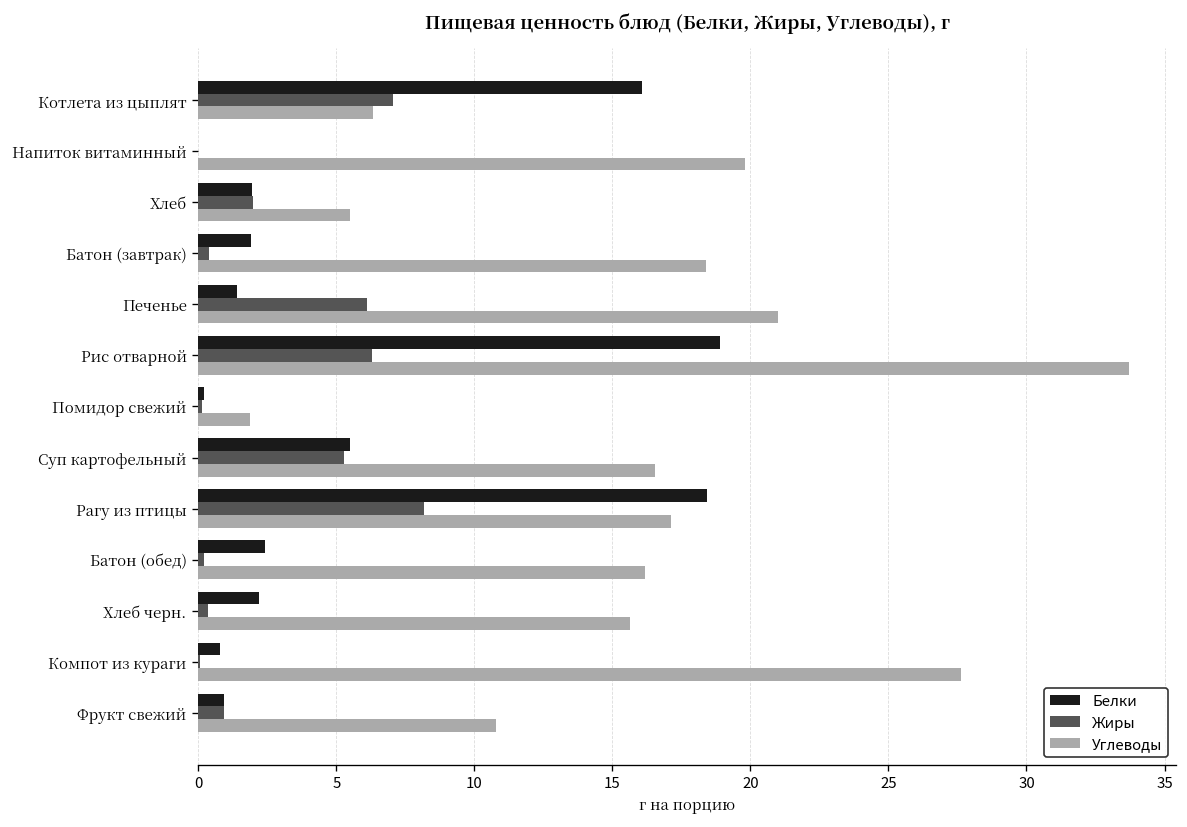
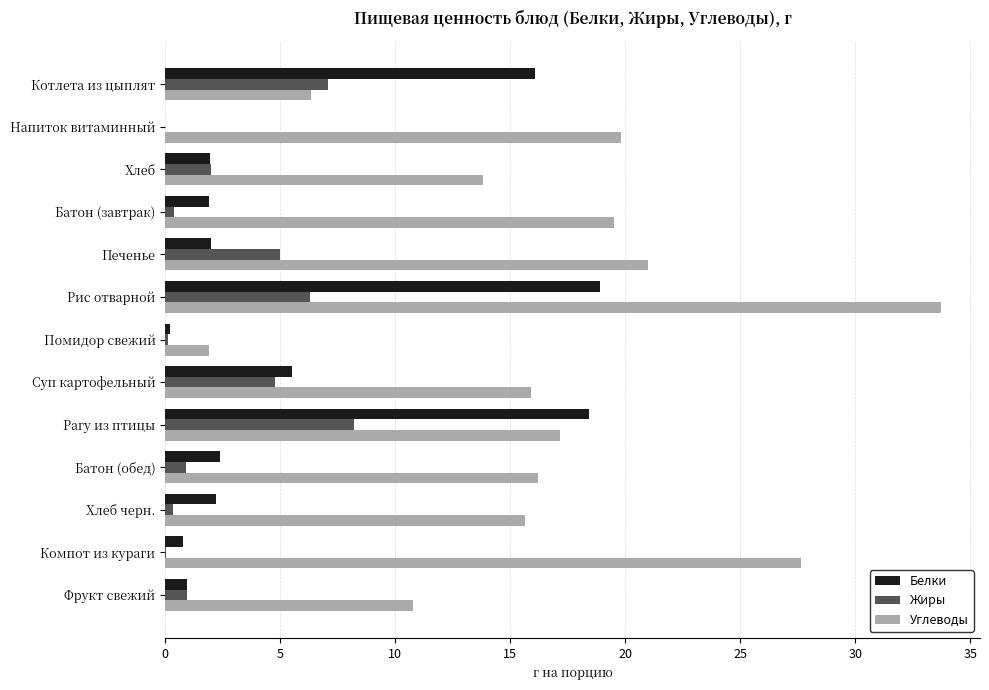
Углеводы, Хлеб: 5.5 -> 13.8
Углеводы, Батон (завтрак): 18.4 -> 19.5
Белки, Печенье: 1.4 -> 2.0
Жиры, Печенье: 6.1 -> 5.0
Жиры, Суп картофельный: 5.3 -> 4.8
Углеводы, Суп картофельный: 16.5 -> 15.9
Жиры, Батон (обед): 0.2 -> 0.9
